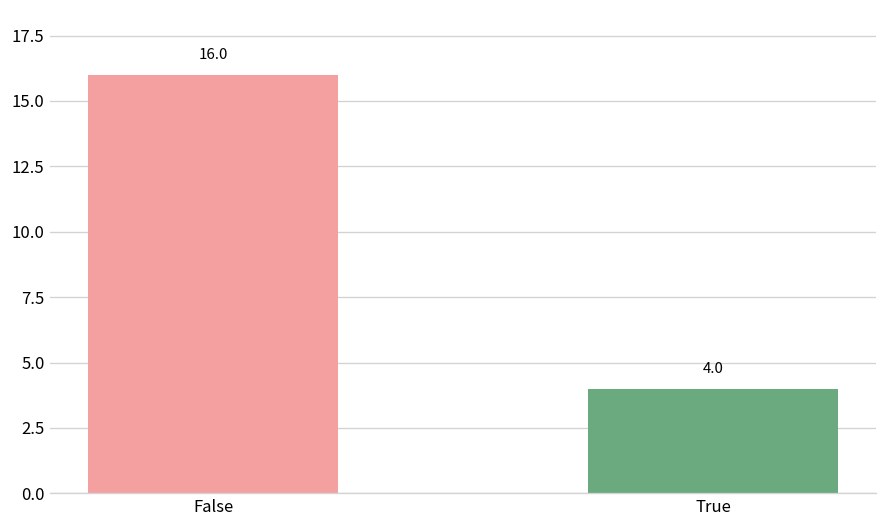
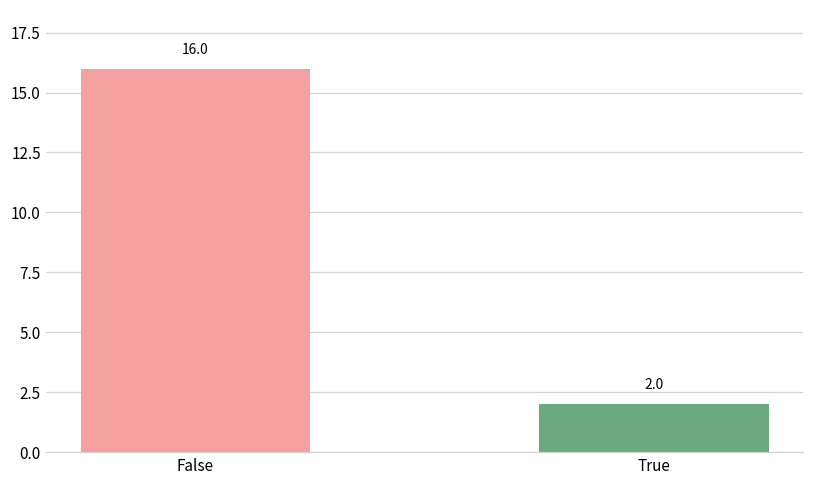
True: 4.0 -> 2.0
